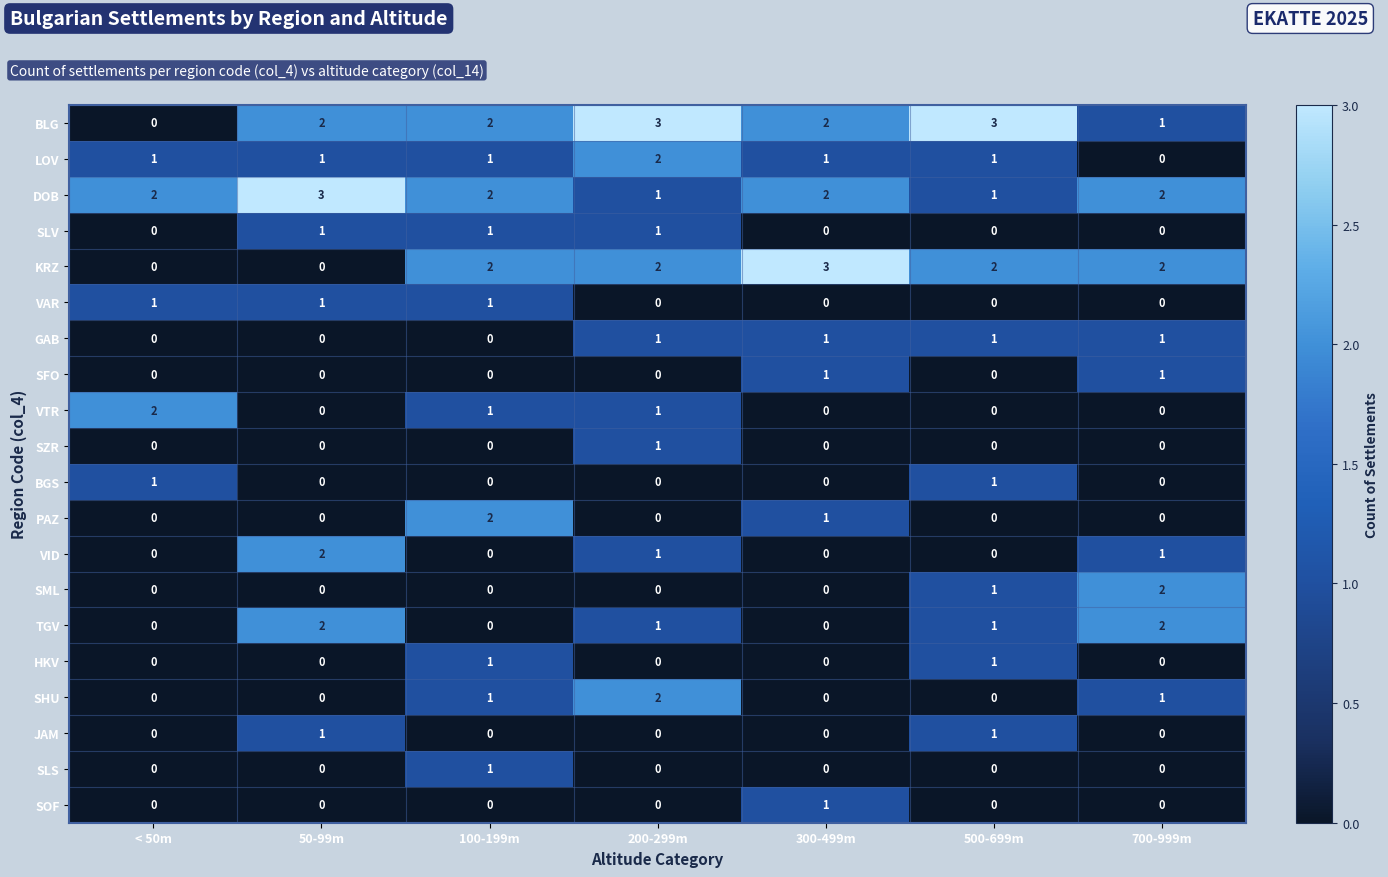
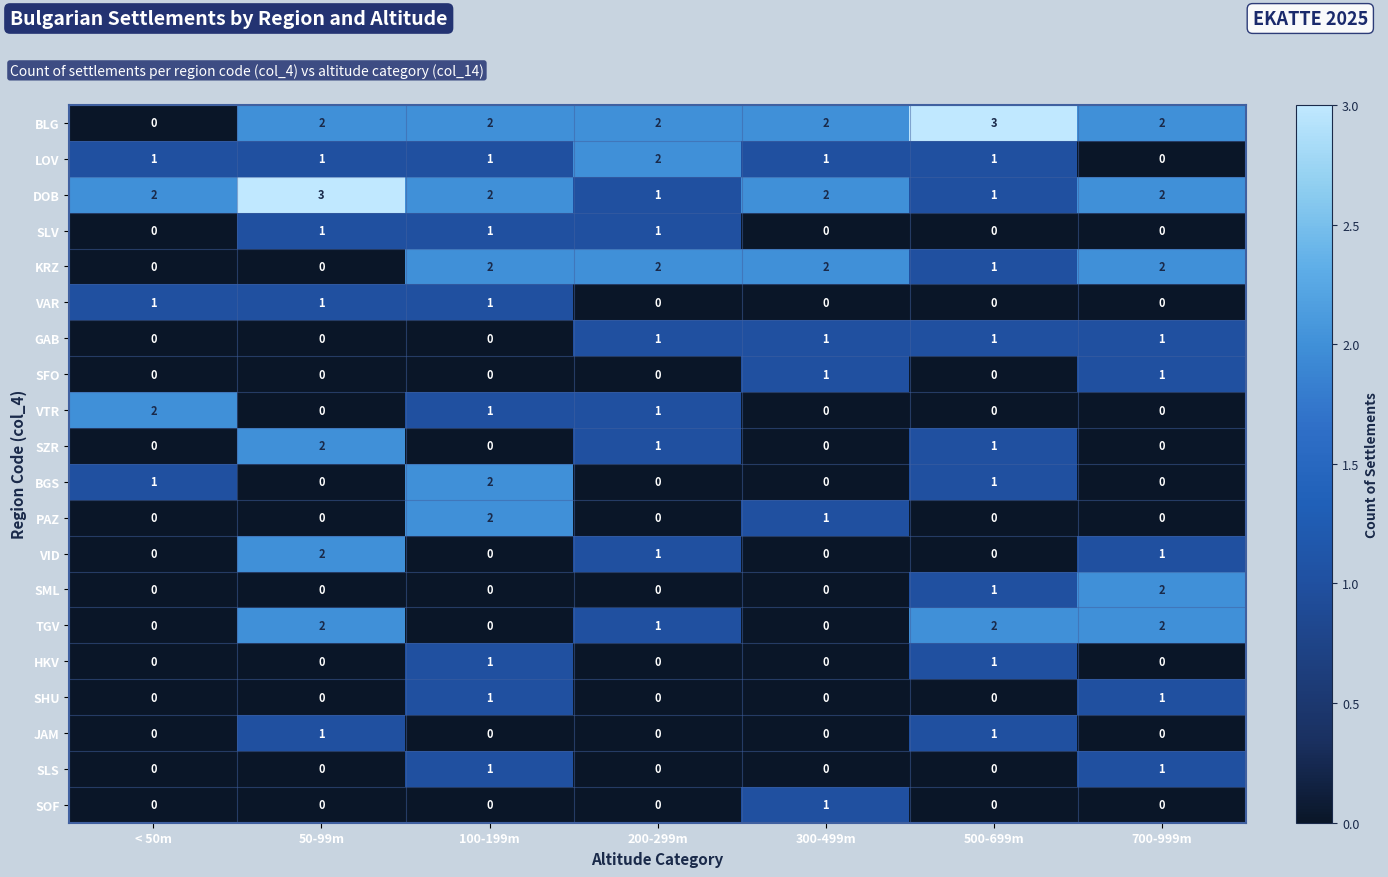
BLG, 200-299m: 3 -> 2
BLG, 700-999m: 1 -> 2
KRZ, 300-499m: 3 -> 2
KRZ, 500-699m: 2 -> 1
SZR, 50-99m: 0 -> 2
SZR, 500-699m: 0 -> 1
BGS, 100-199m: 0 -> 2
TGV, 500-699m: 1 -> 2
SHU, 200-299m: 2 -> 0
SLS, 700-999m: 0 -> 1
